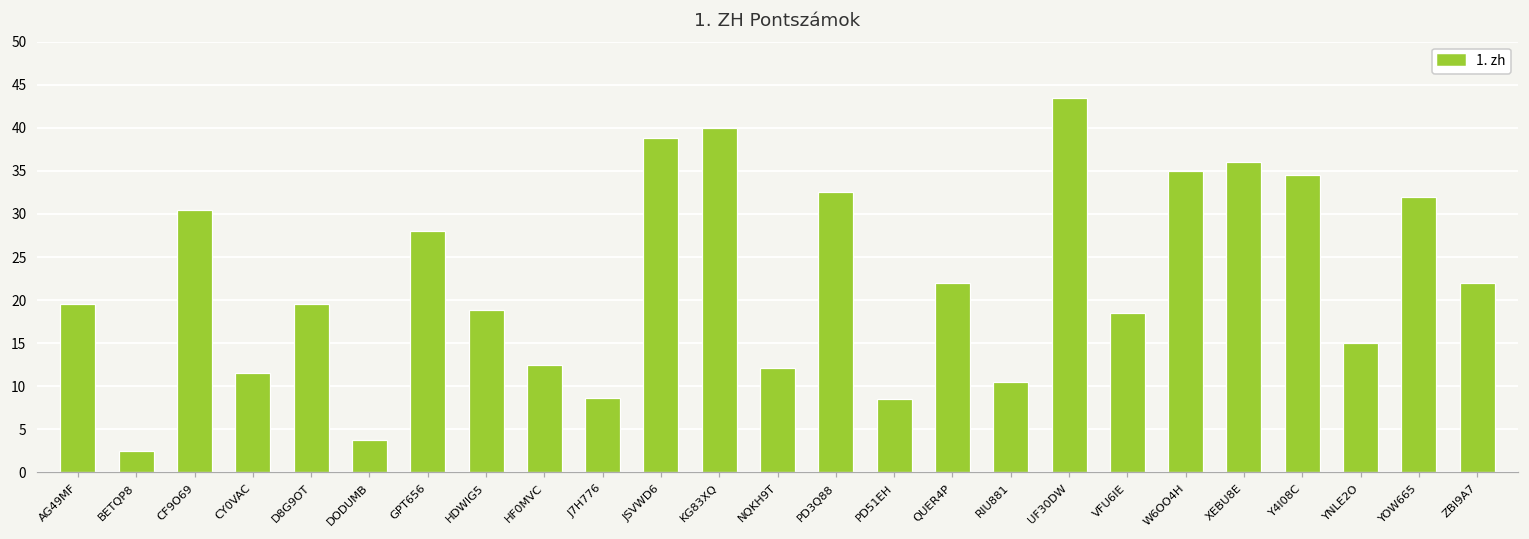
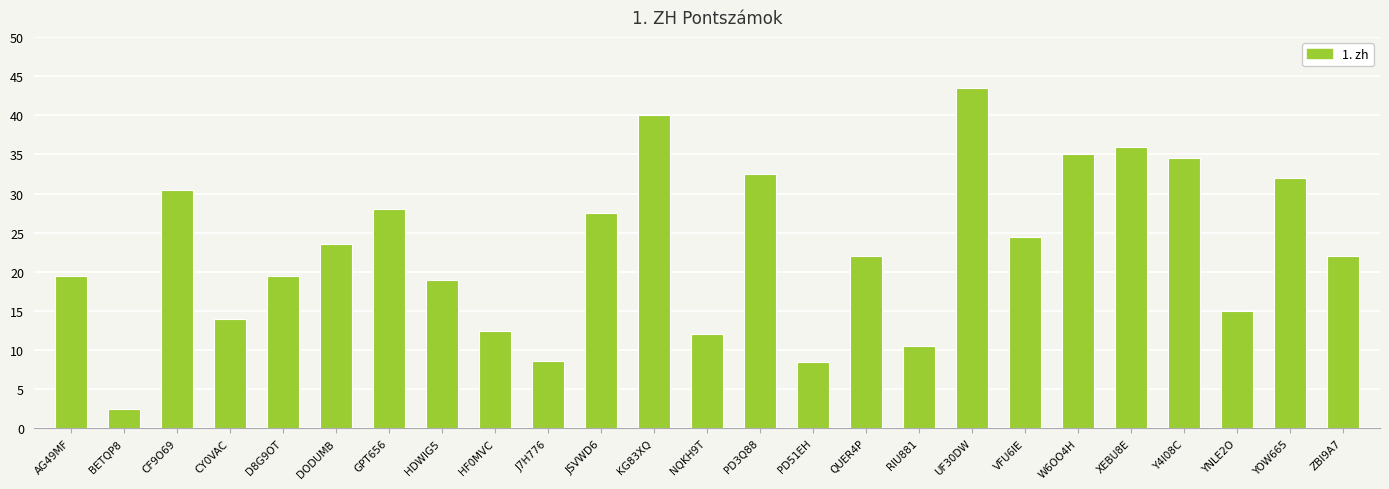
CY0VAC: 12 -> 14
DODUMB: 4 -> 24
JSVWD6: 39 -> 28
VFU6IE: 19 -> 25
